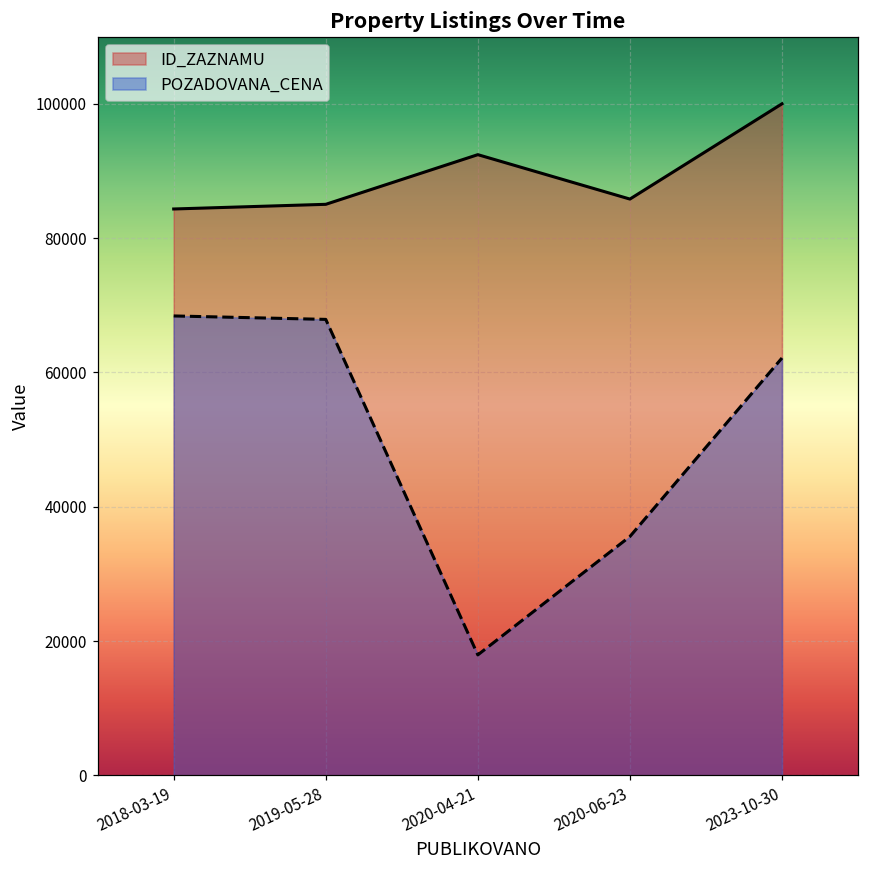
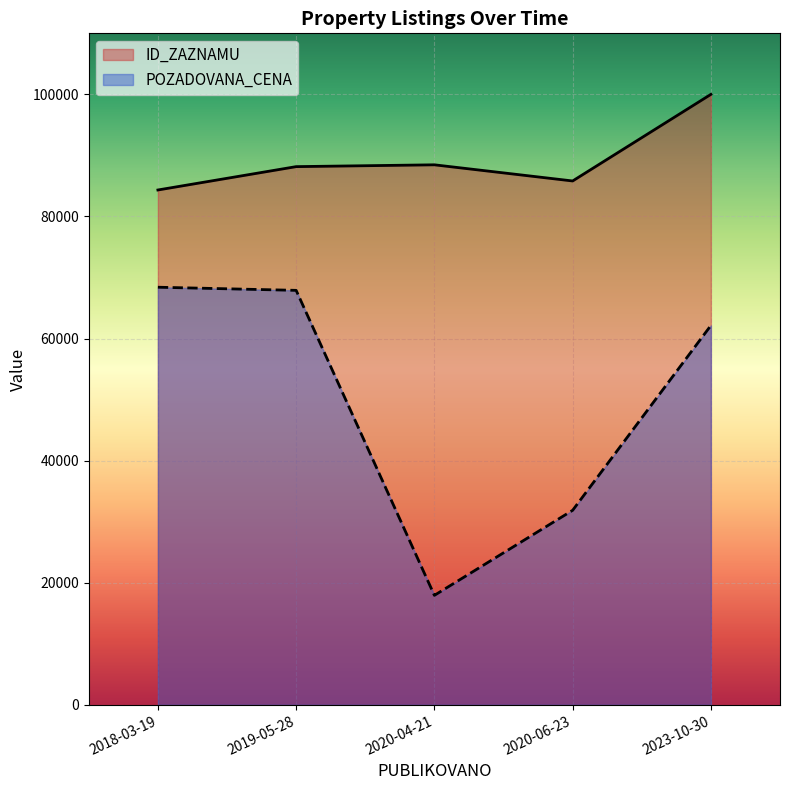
ID_ZAZNAMU, 2019-05-28: 85000 -> 88000
ID_ZAZNAMU, 2020-04-21: 92000 -> 88000
POZADOVANA_CENA, 2020-06-23: 36000 -> 32000
